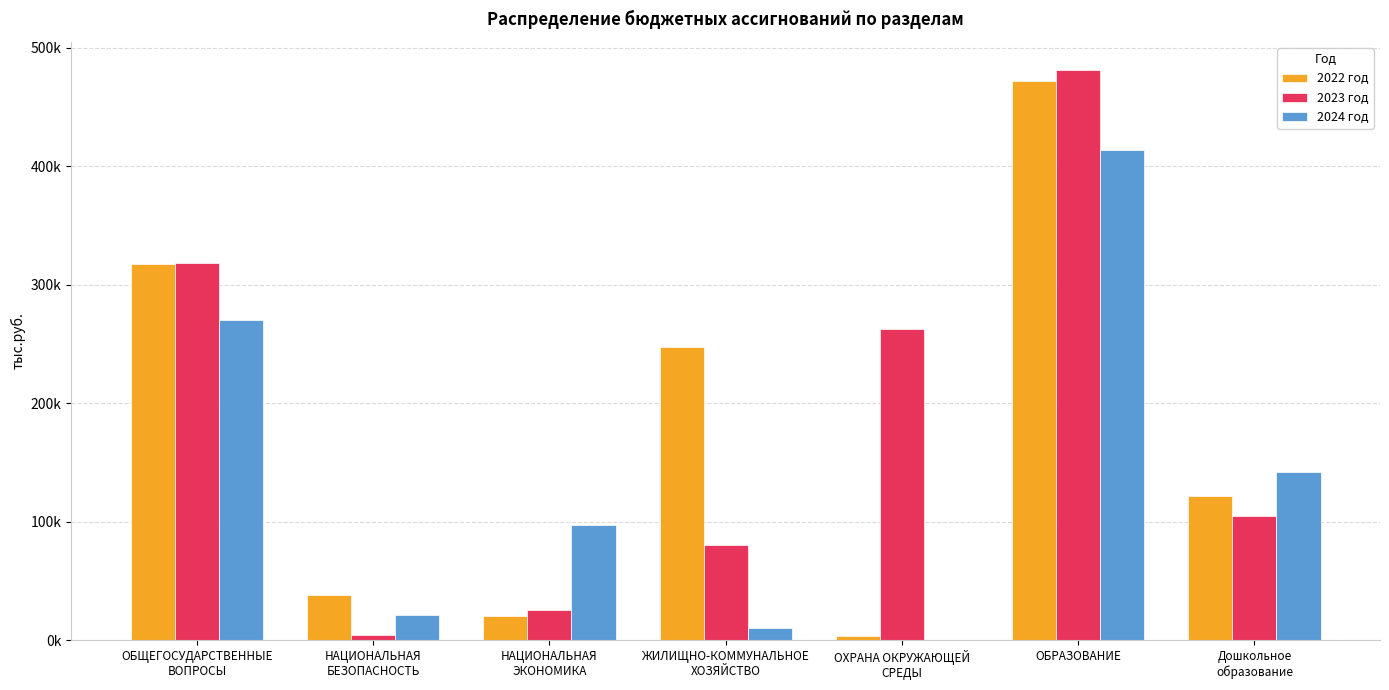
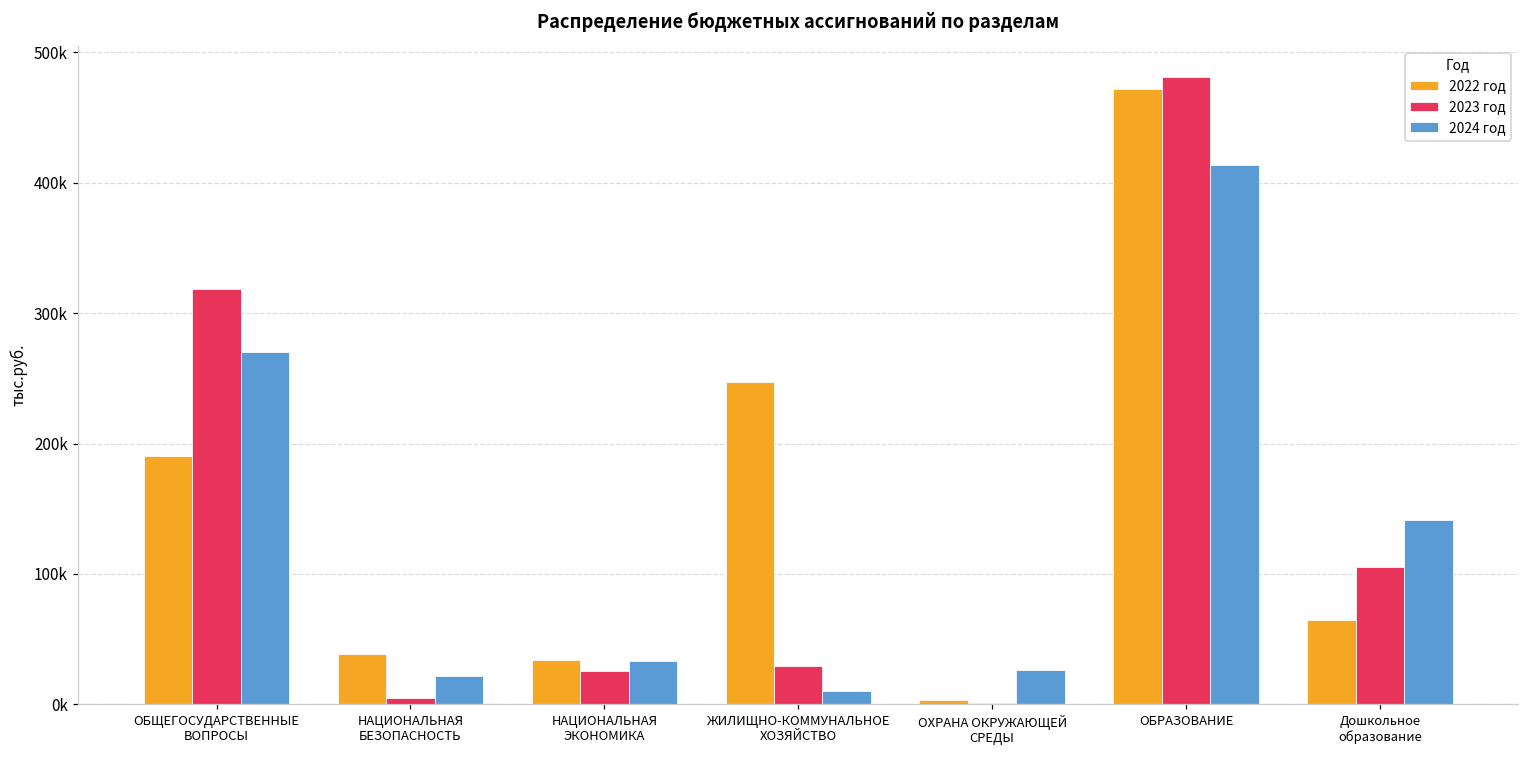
2022 год, ОБЩЕГОСУДАРСТВЕННЫЕ ВОПРОСЫ: 317000 -> 190000
2022 год, НАЦИОНАЛЬНАЯ ЭКОНОМИКА: 21000 -> 34000
2024 год, НАЦИОНАЛЬНАЯ ЭКОНОМИКА: 98000 -> 33000
2023 год, ЖИЛИЩНО-КОММУНАЛЬНОЕ ХОЗЯЙСТВО: 80000 -> 29000
2023 год, ОХРАНА ОКРУЖАЮЩЕЙ СРЕДЫ: 263000 -> 1000
2024 год, ОХРАНА ОКРУЖАЮЩЕЙ СРЕДЫ: 1000 -> 26000
2022 год, Дошкольное образование: 122000 -> 65000
